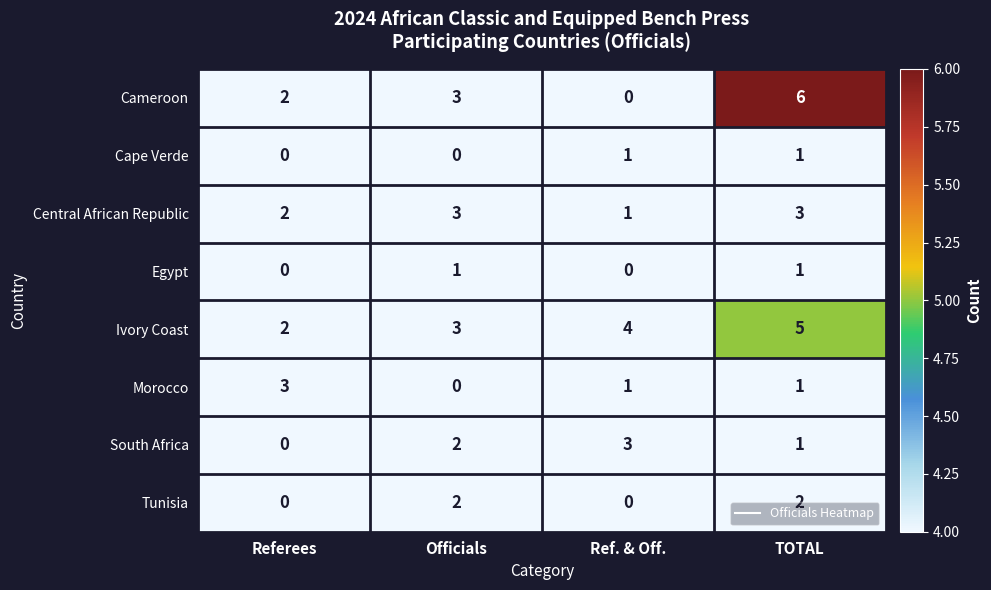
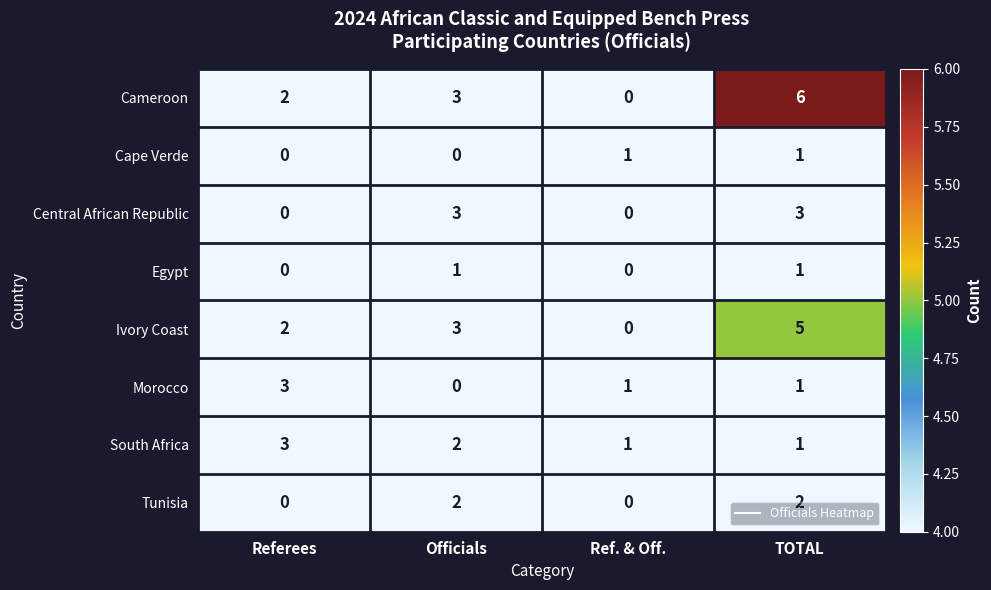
Central African Republic, Referees: 2 -> 0
Central African Republic, Ref. & Off.: 1 -> 0
Ivory Coast, Ref. & Off.: 4 -> 0
South Africa, Referees: 0 -> 3
South Africa, Ref. & Off.: 3 -> 1
